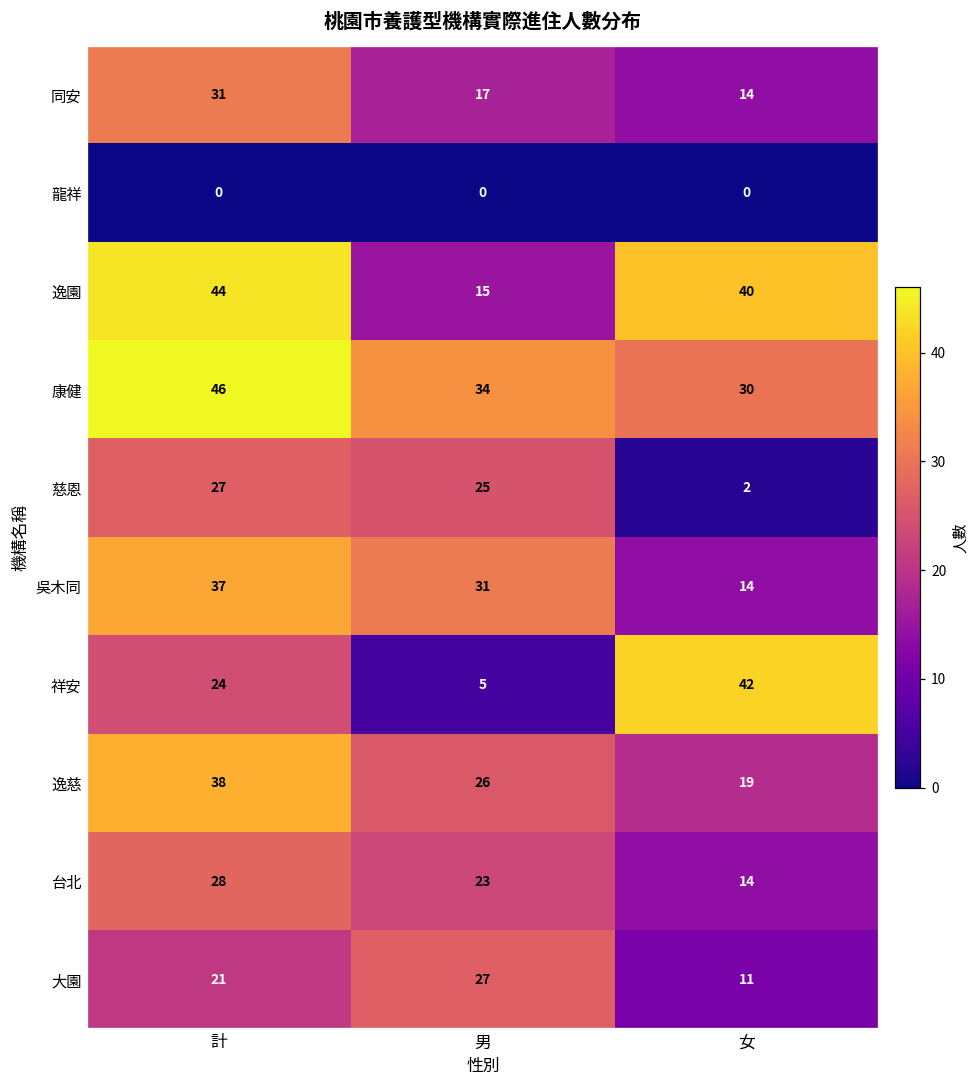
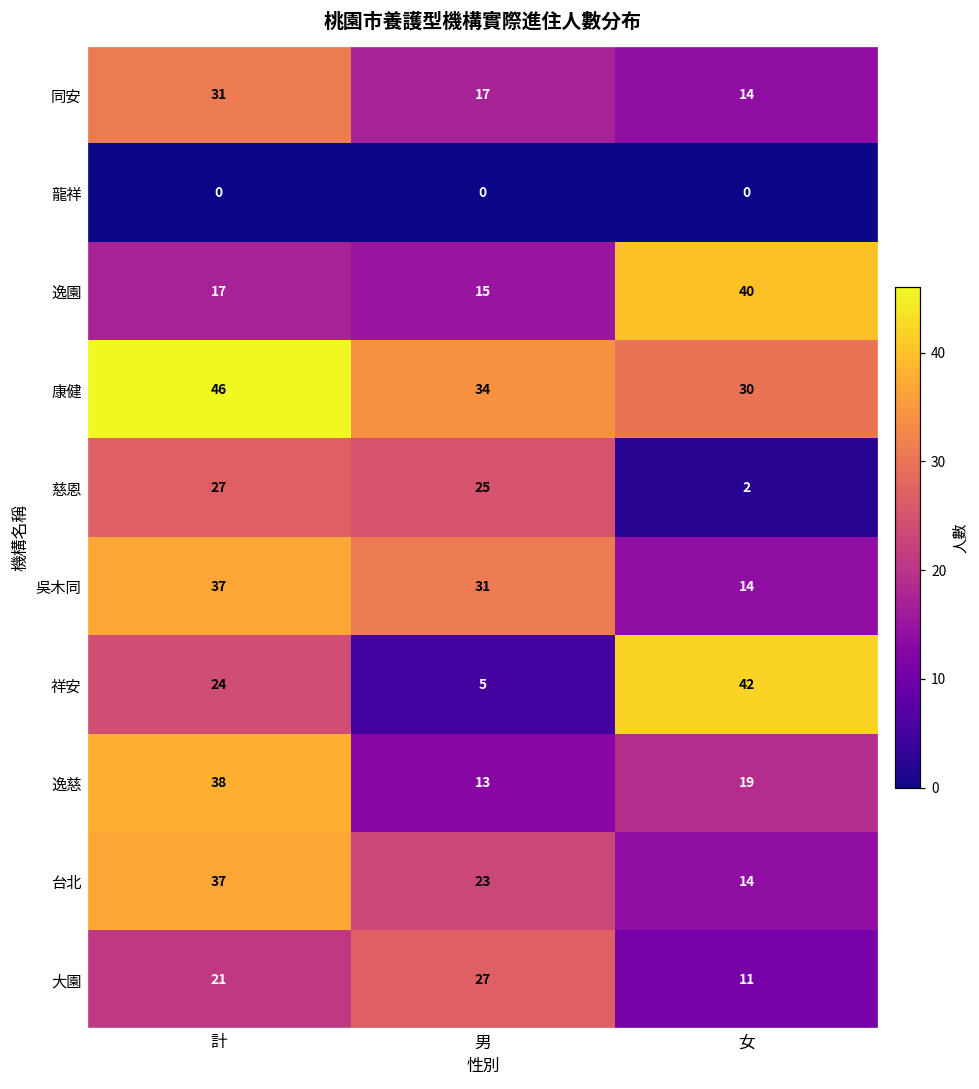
逸園, 計: 44 -> 17
逸慈, 男: 26 -> 13
台北, 計: 28 -> 37
